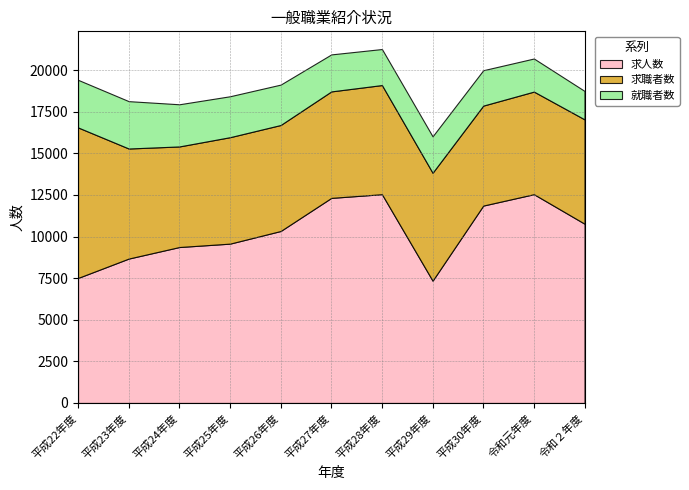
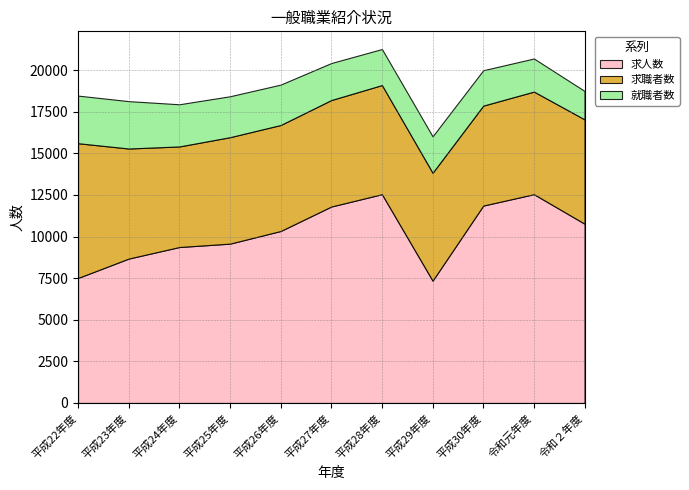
求職者数, 平成22年度: 9000 -> 8100
求人数, 平成27年度: 12300 -> 11800
